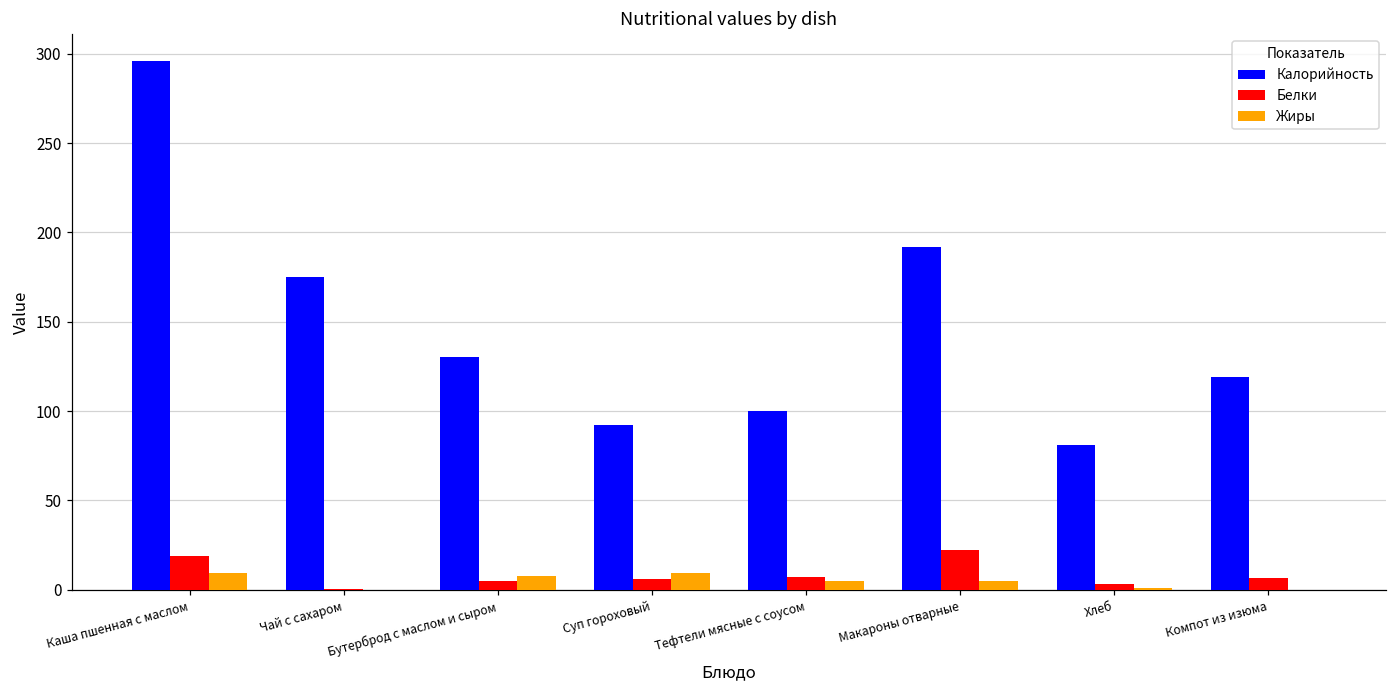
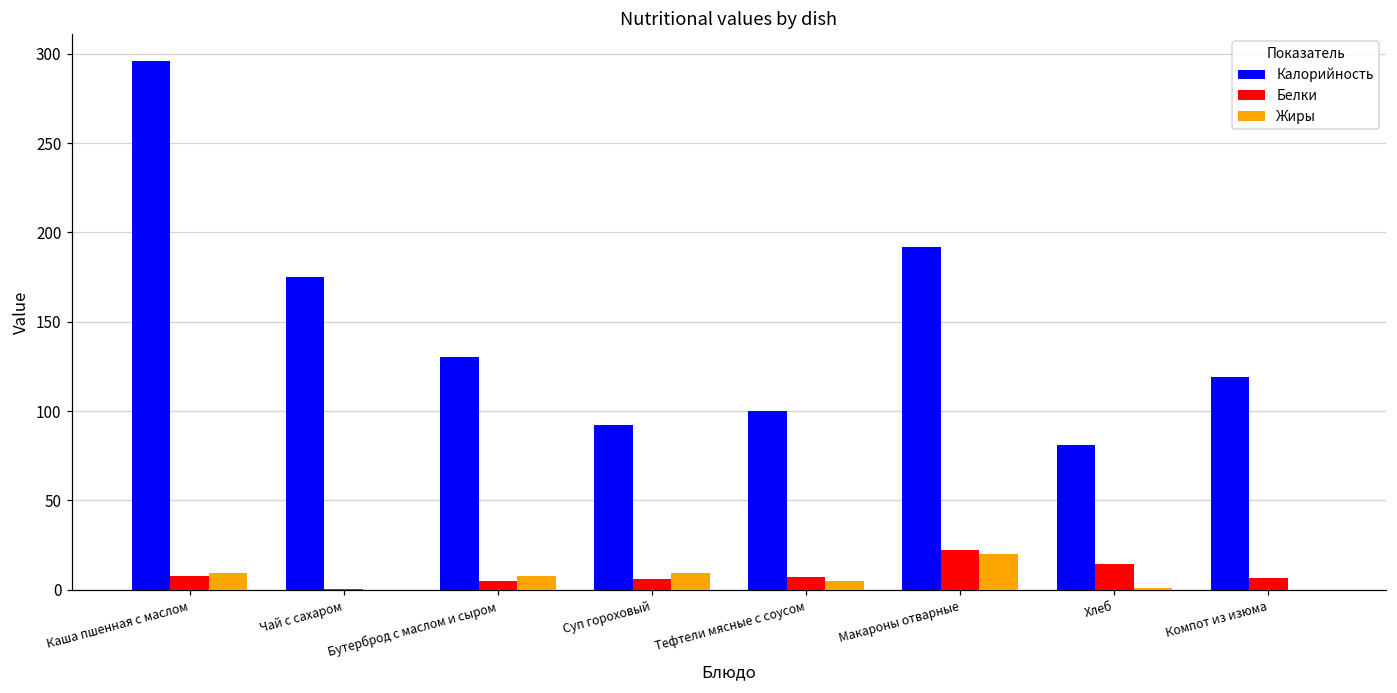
Белки, Каша пшенная с маслом: 19 -> 8
Жиры, Макароны отварные: 5 -> 20
Белки, Хлеб: 3 -> 15
